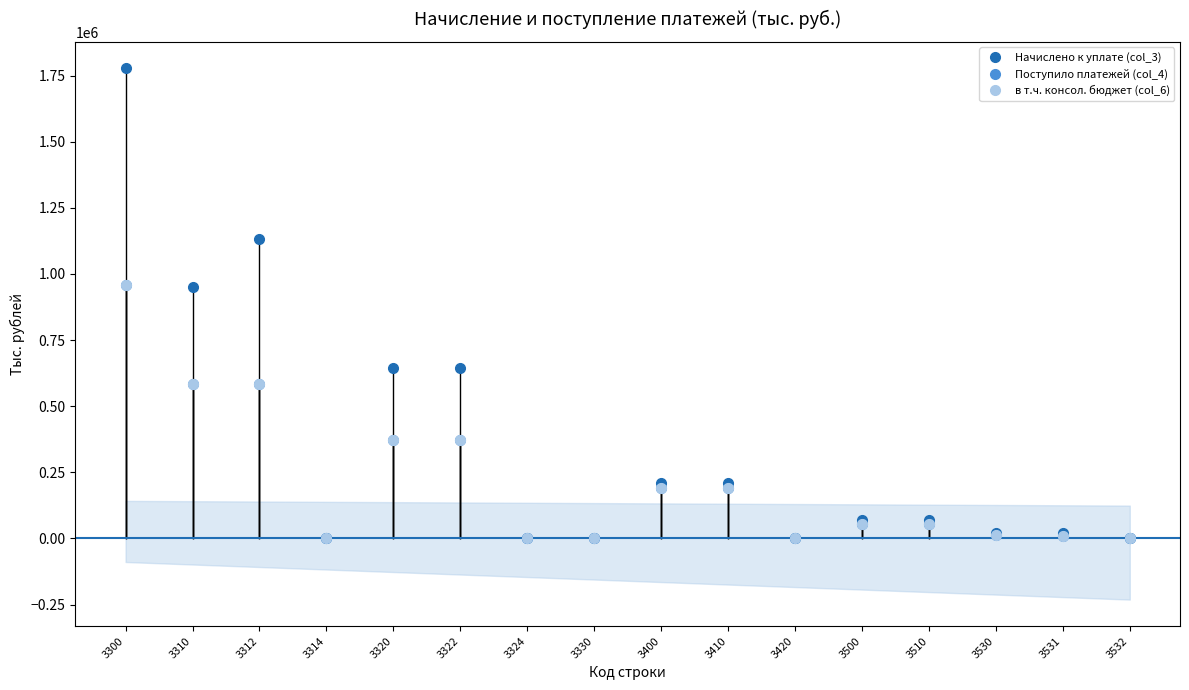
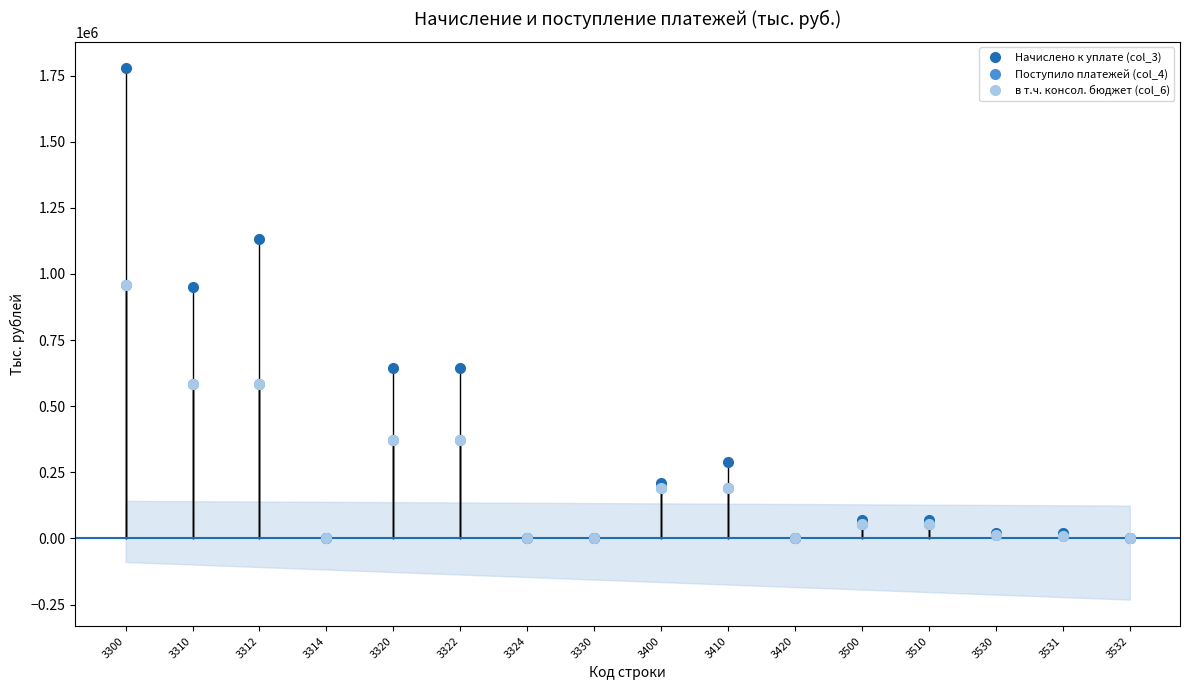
Начислено к уплате (col_3), 3410: 210000 -> 290000
